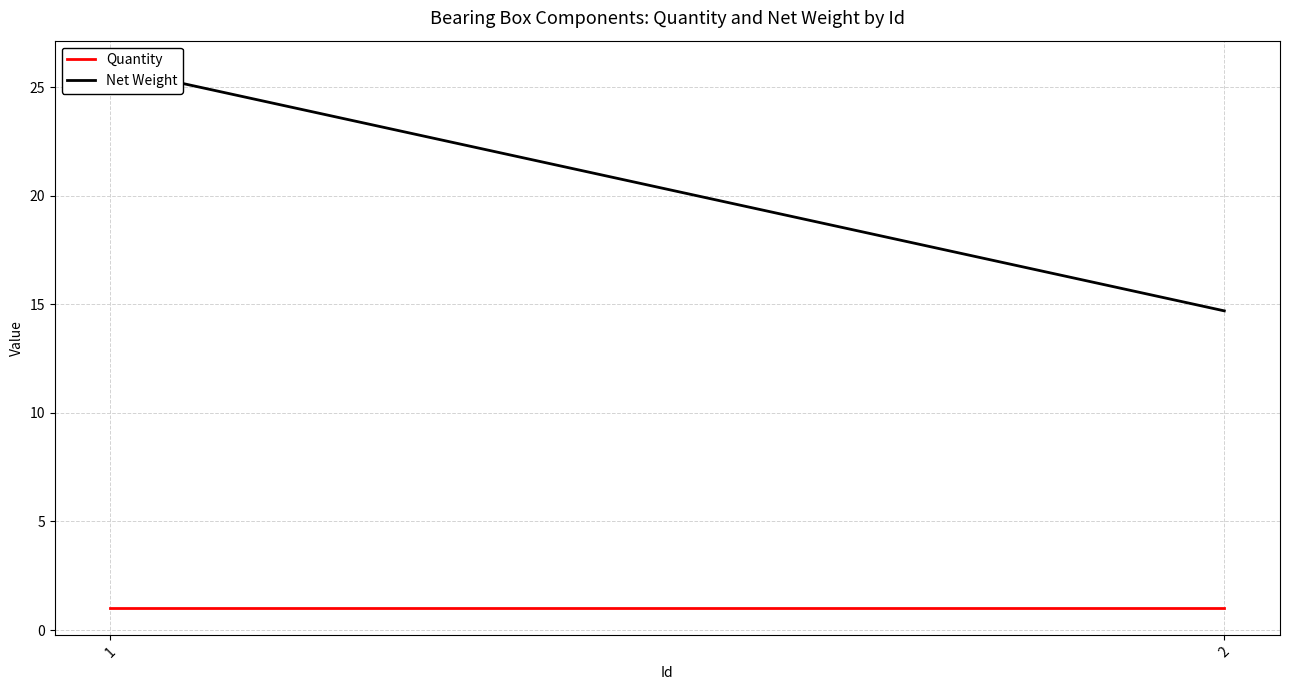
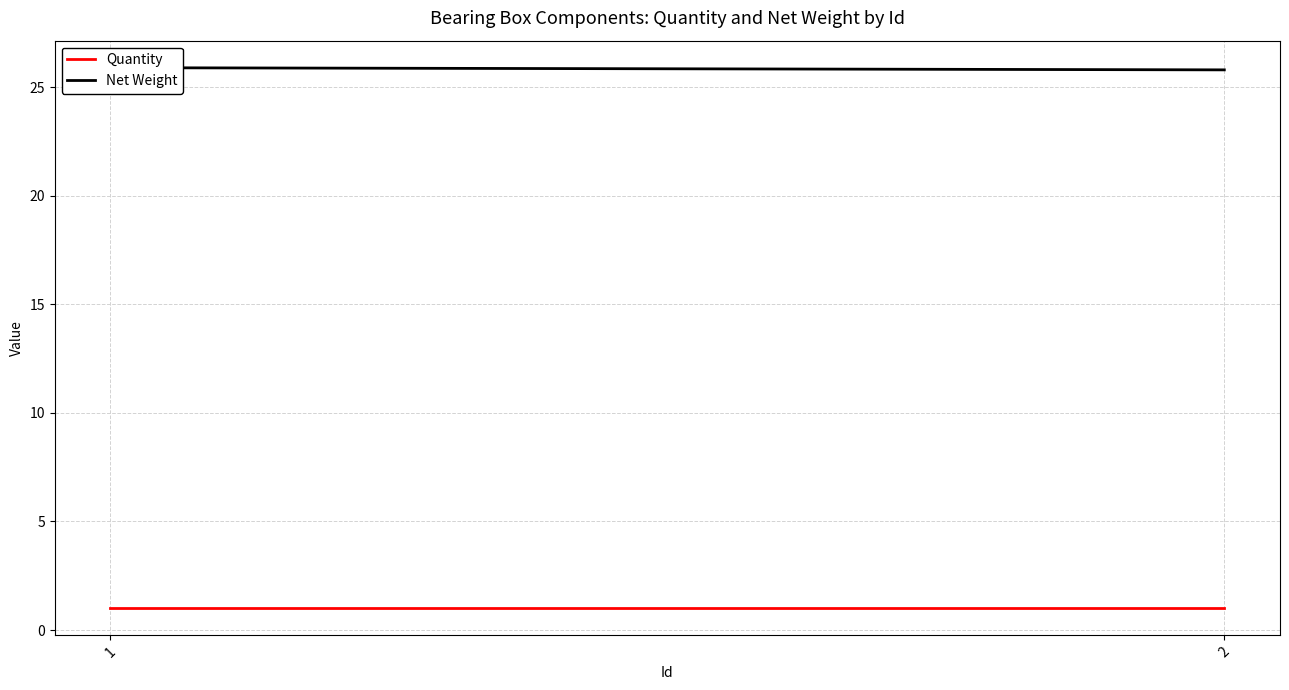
Net Weight, 2: 14.7 -> 25.8
